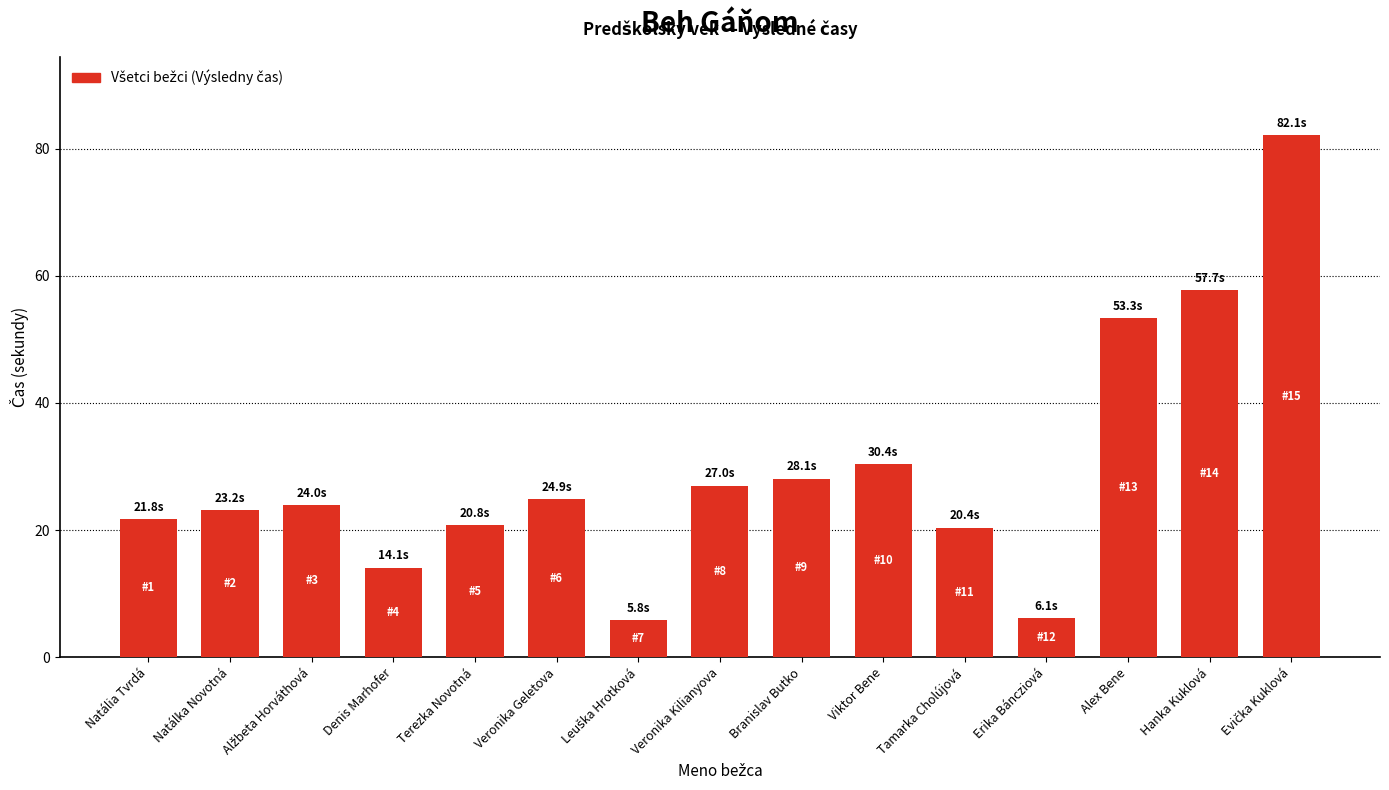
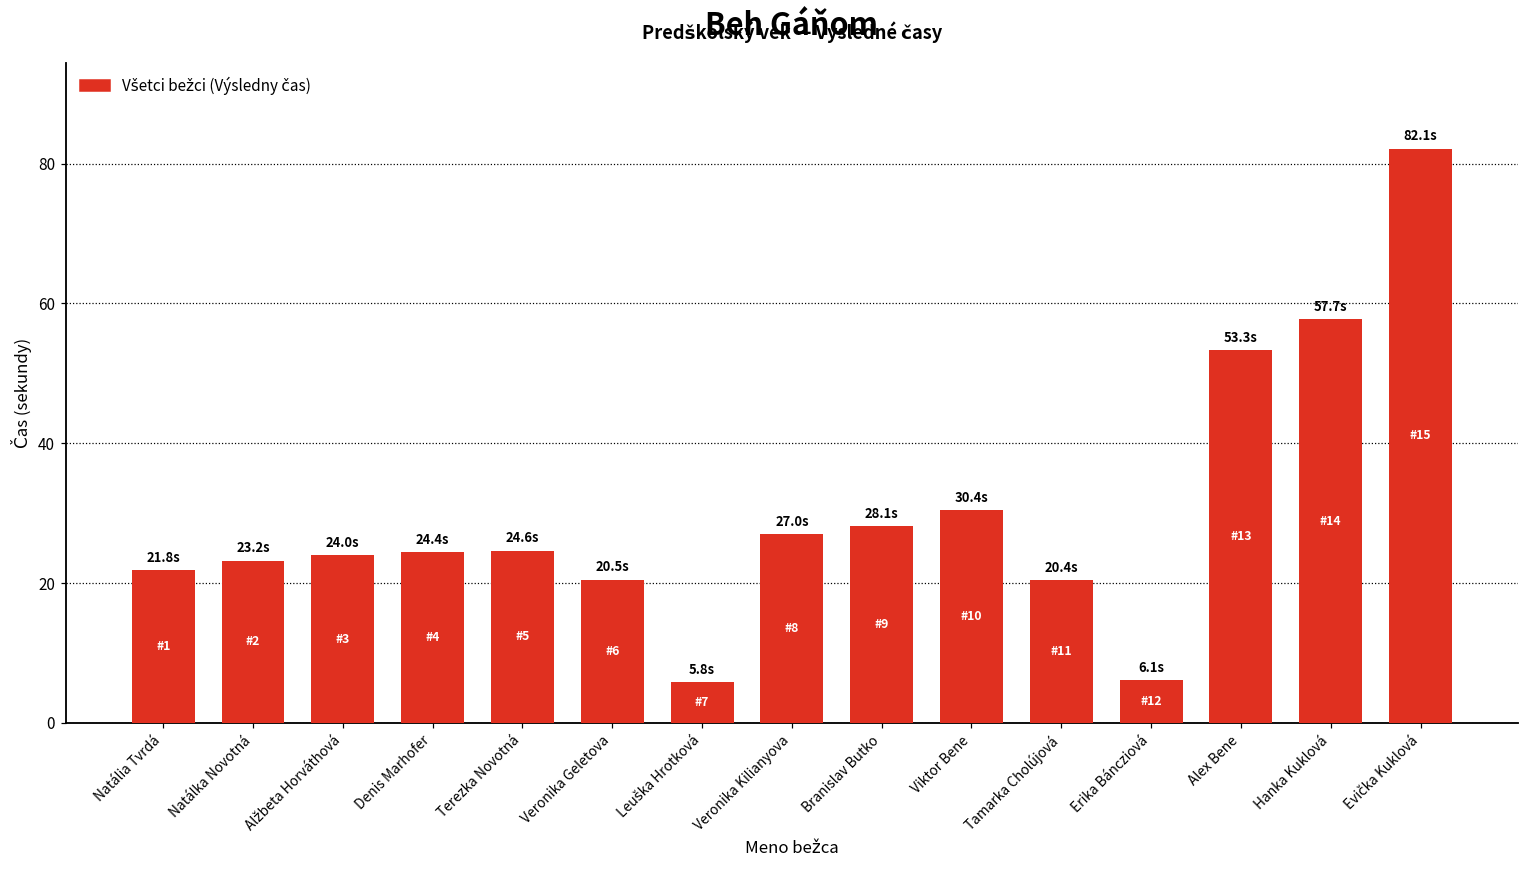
Denis Marhofer: 14.1s -> 24.4s
Terezka Novotná: 20.8s -> 24.6s
Veronika Geletova: 24.9s -> 20.5s
